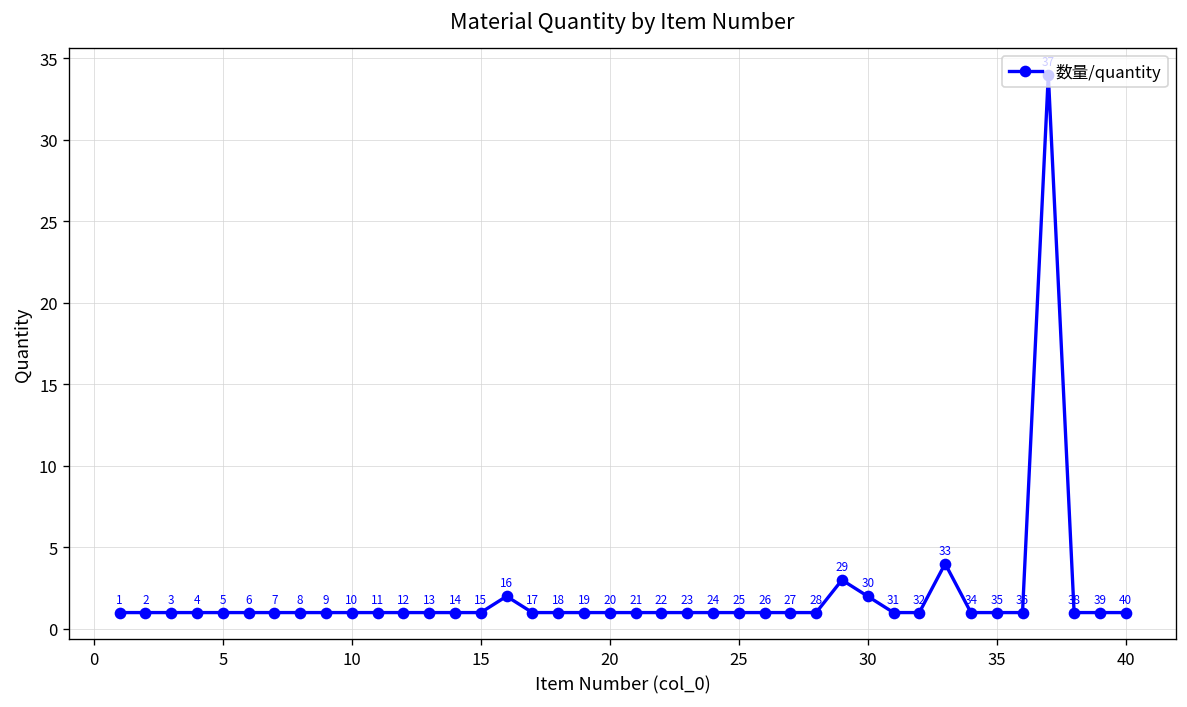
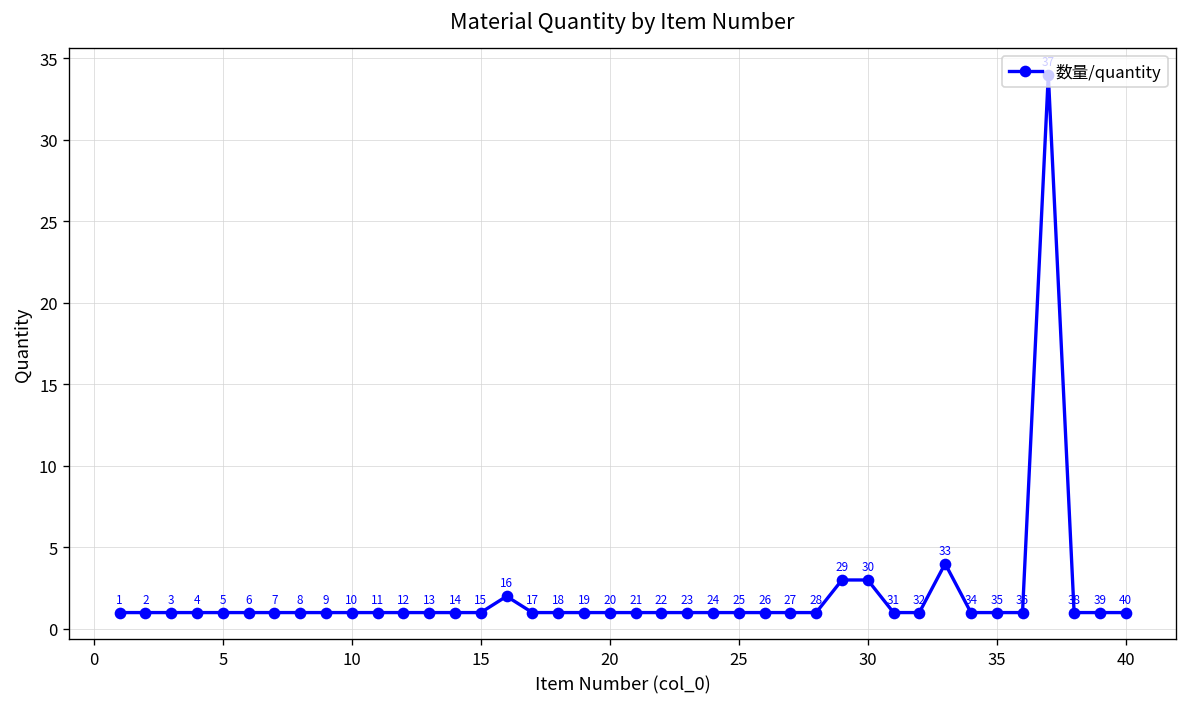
30: 2 -> 3
